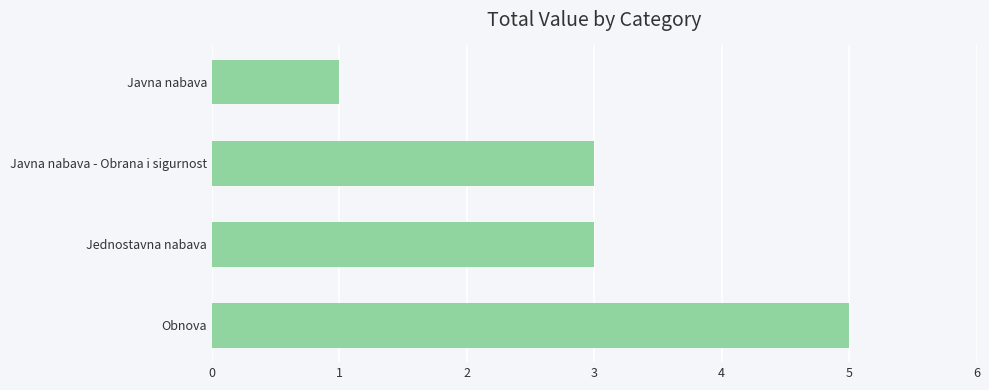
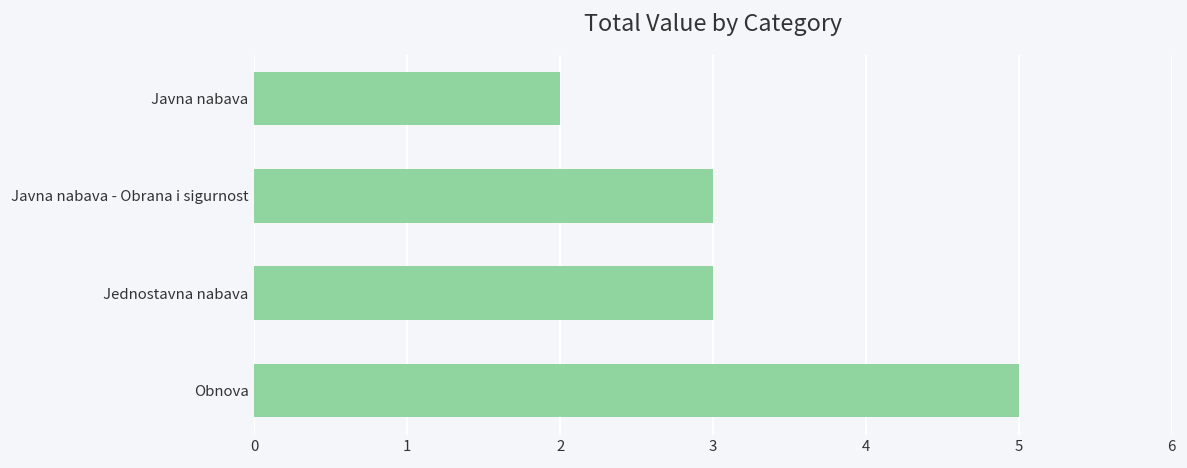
Javna nabava: 1 -> 2
